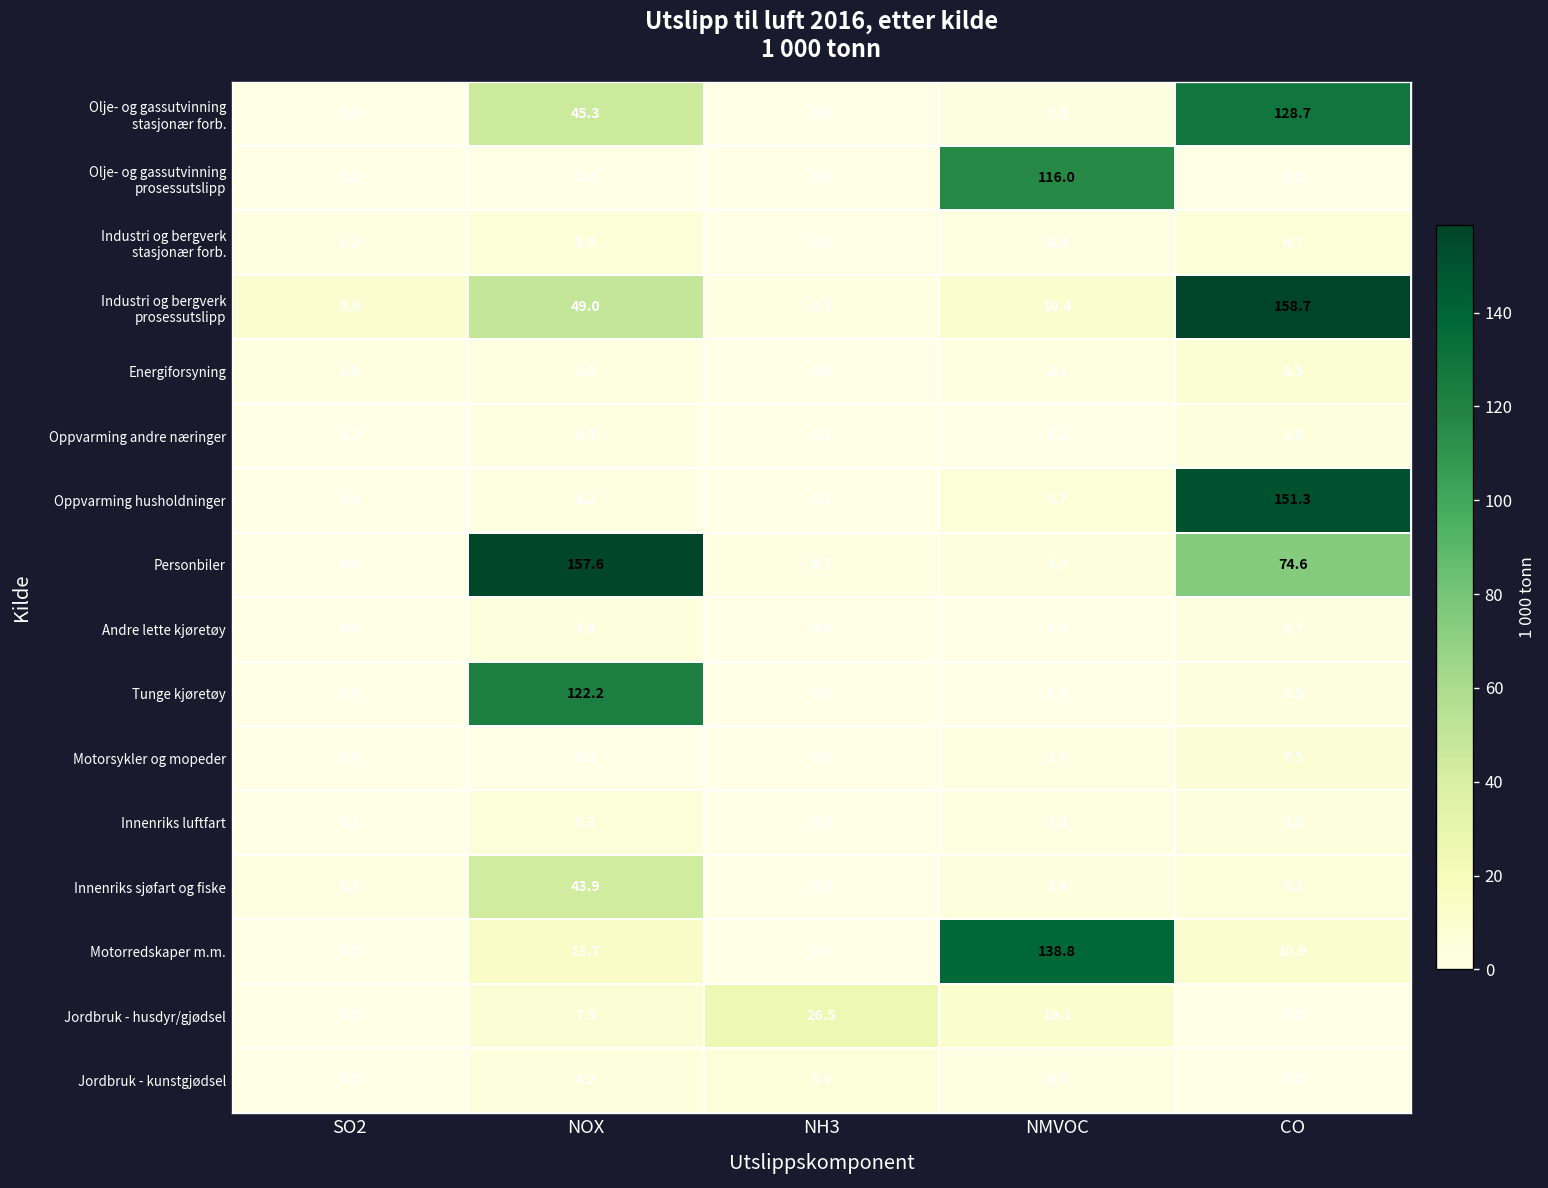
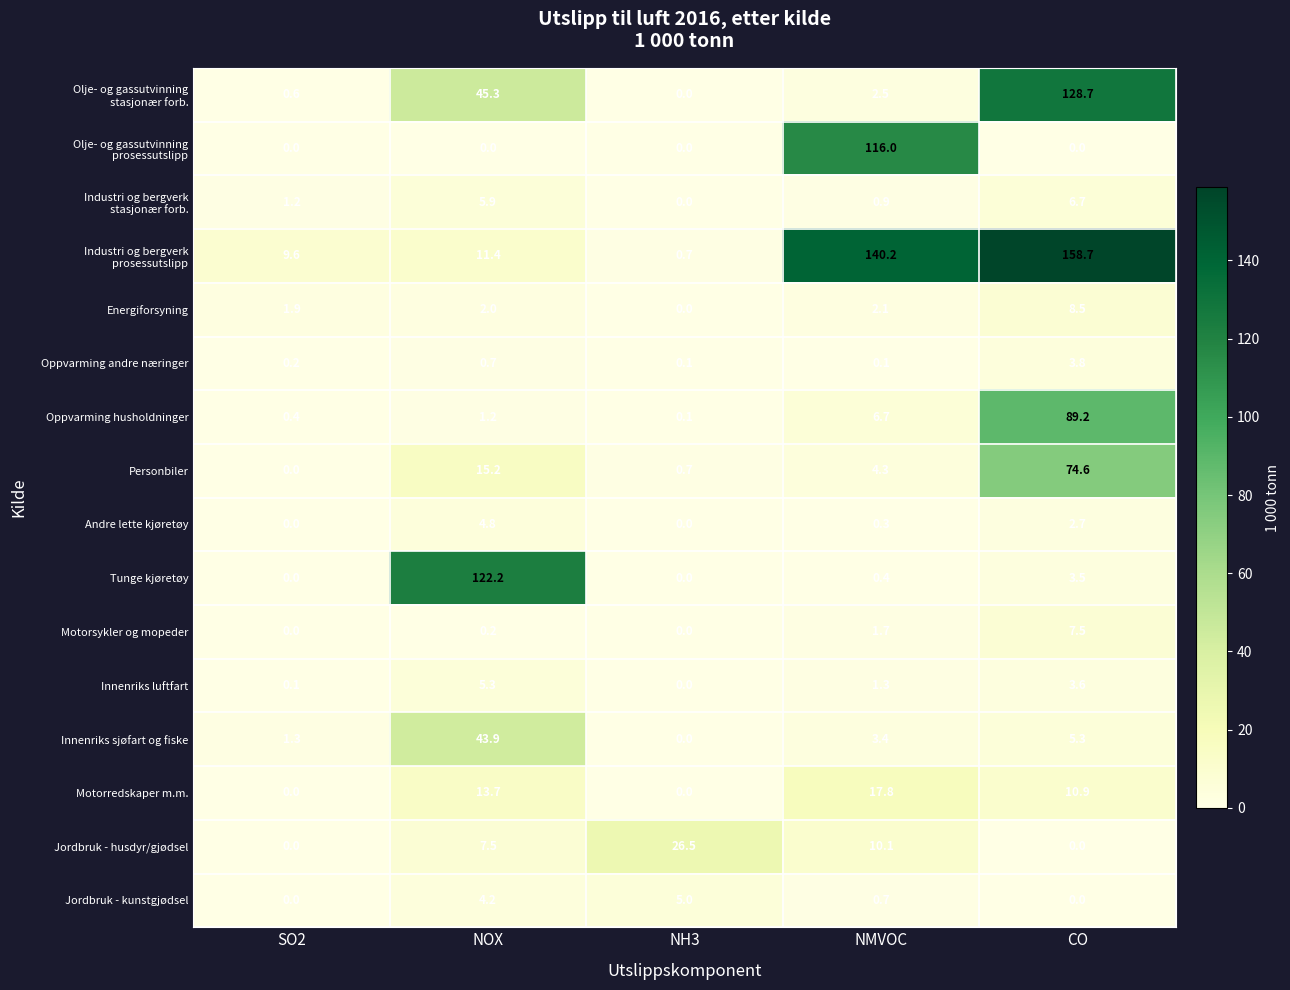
Industri og bergverk prosessutslipp, NOX: 49.0 -> 11.4
Industri og bergverk prosessutslipp, NMVOC: 10.4 -> 140.2
Oppvarming husholdninger, CO: 151.3 -> 89.2
Personbiler, NOX: 157.6 -> 15.2
Motorredskaper m.m., NMVOC: 138.8 -> 17.8
